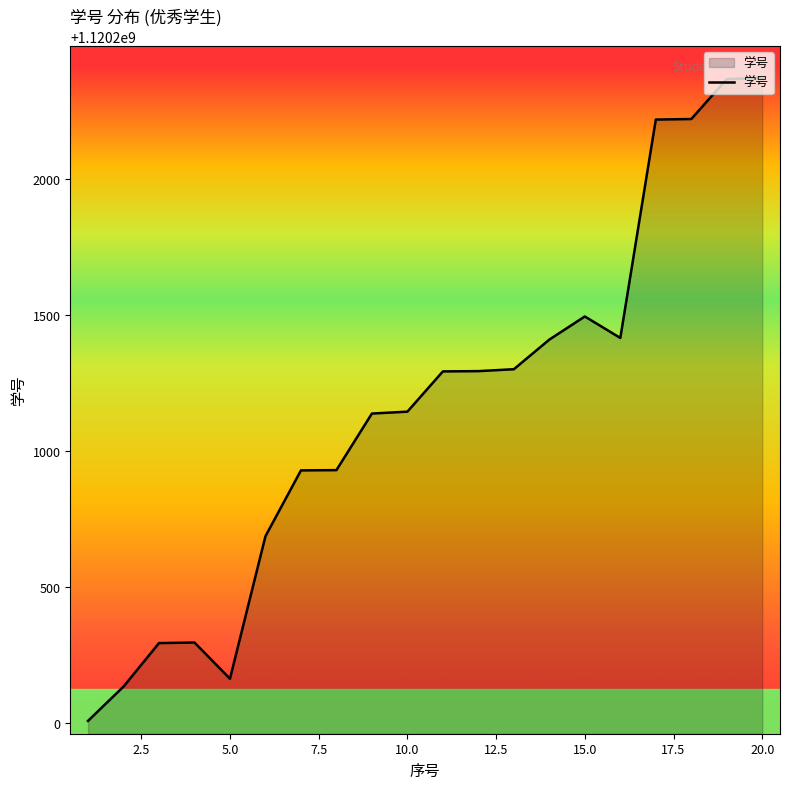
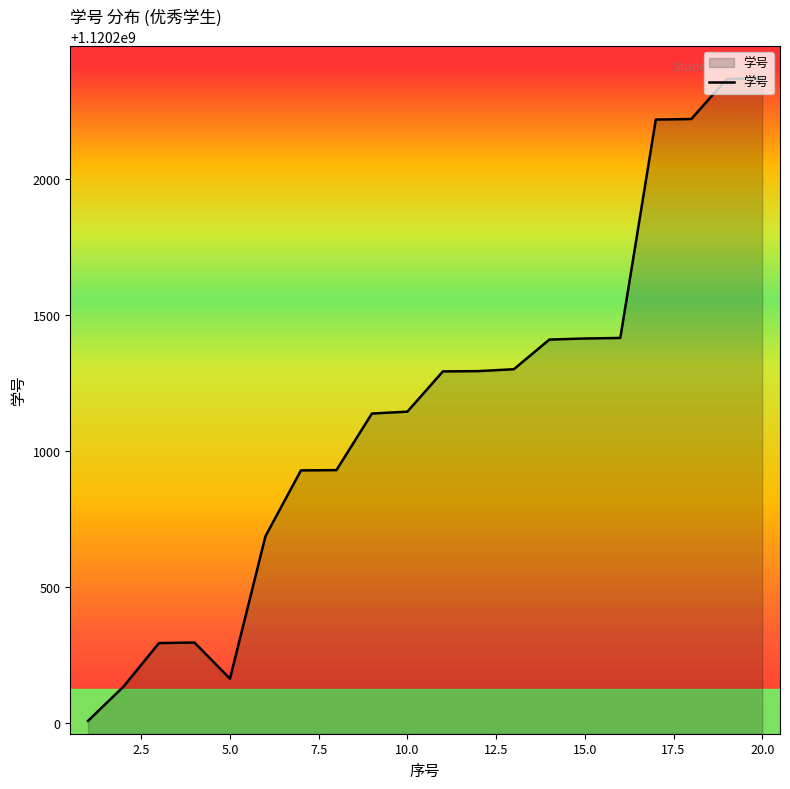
15.0: 1120201500 -> 1120201410
